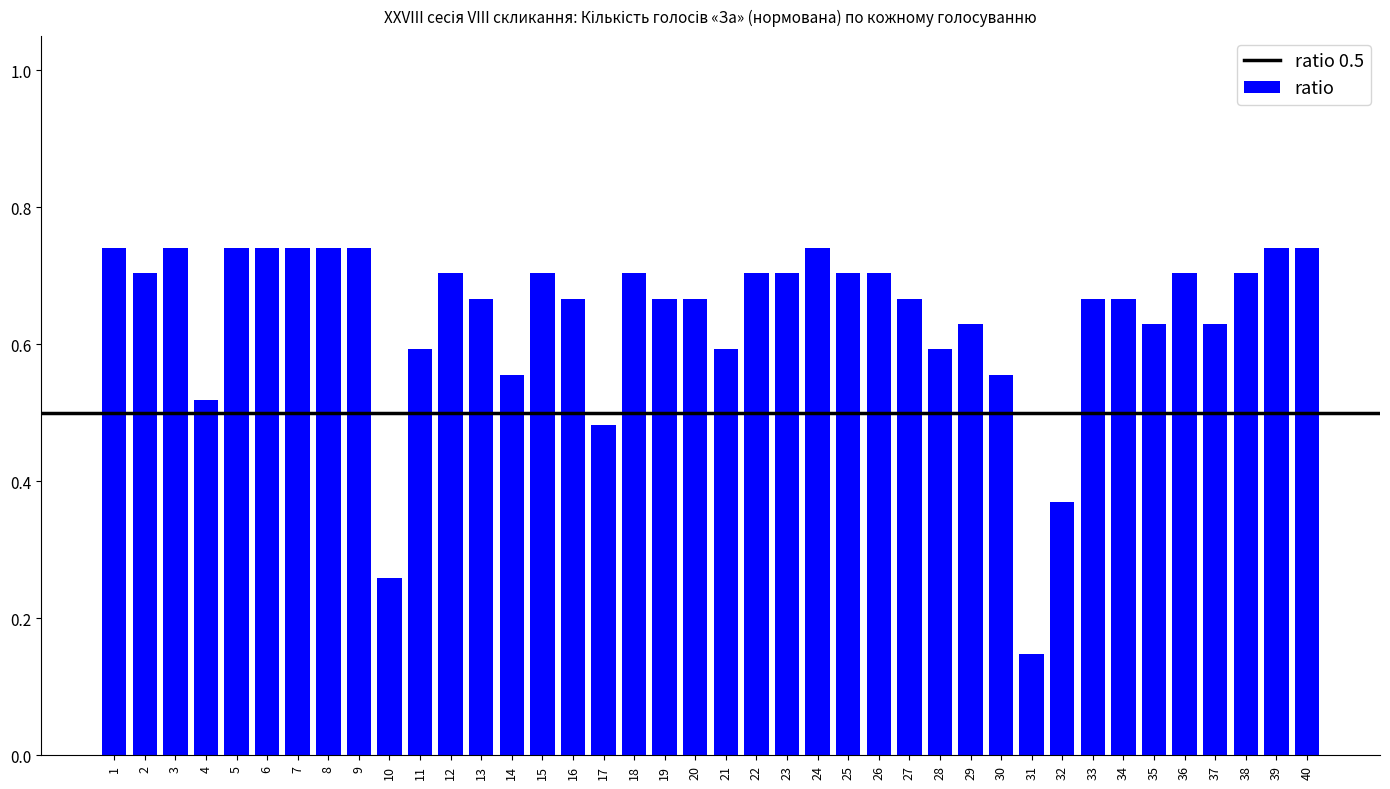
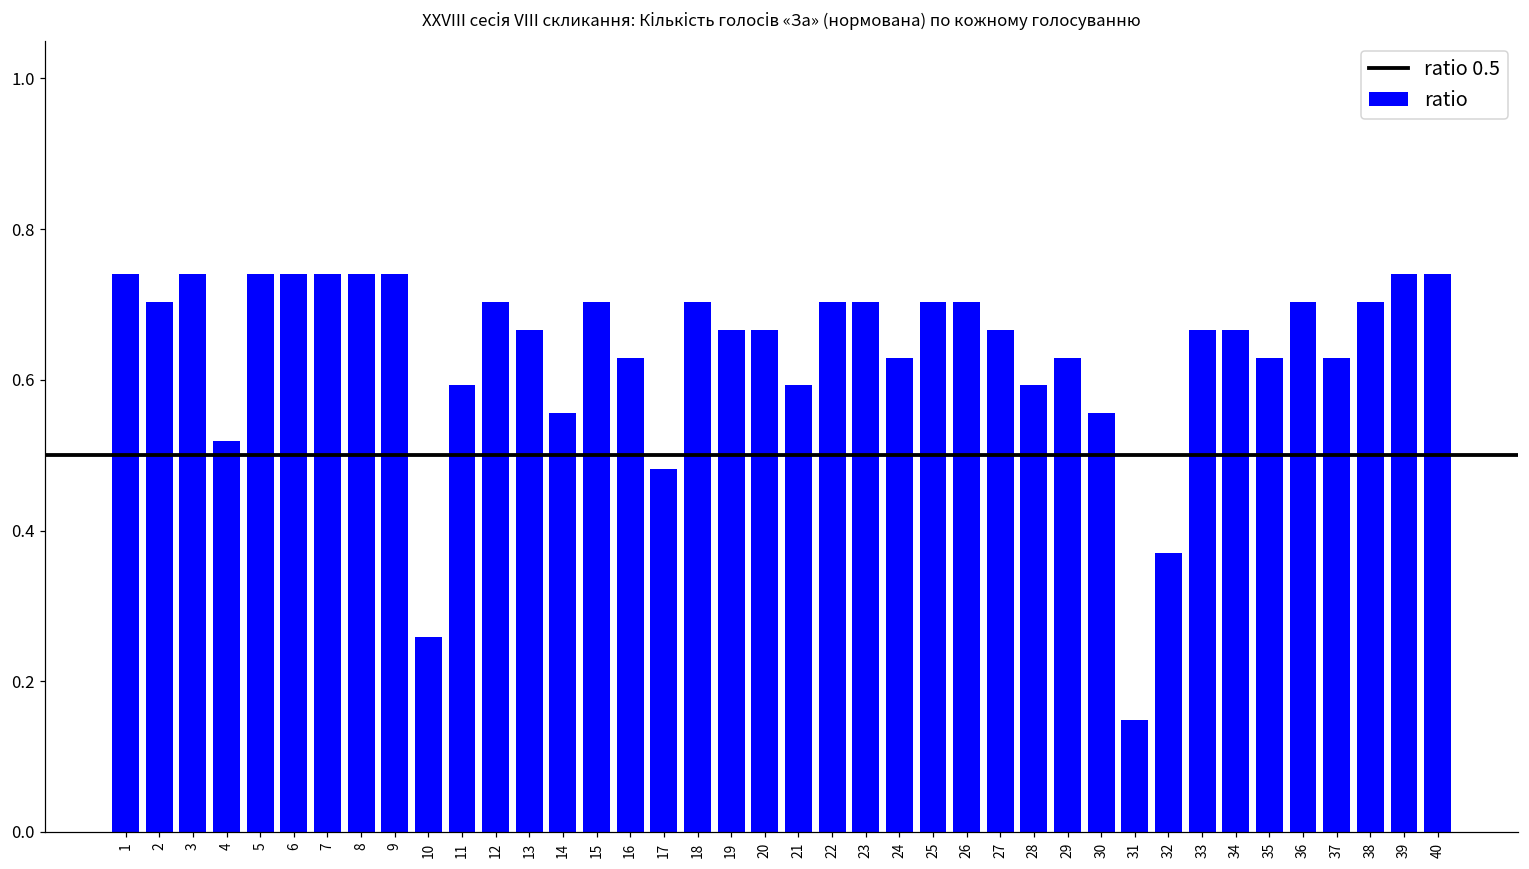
16: 0.67 -> 0.63
24: 0.74 -> 0.63
